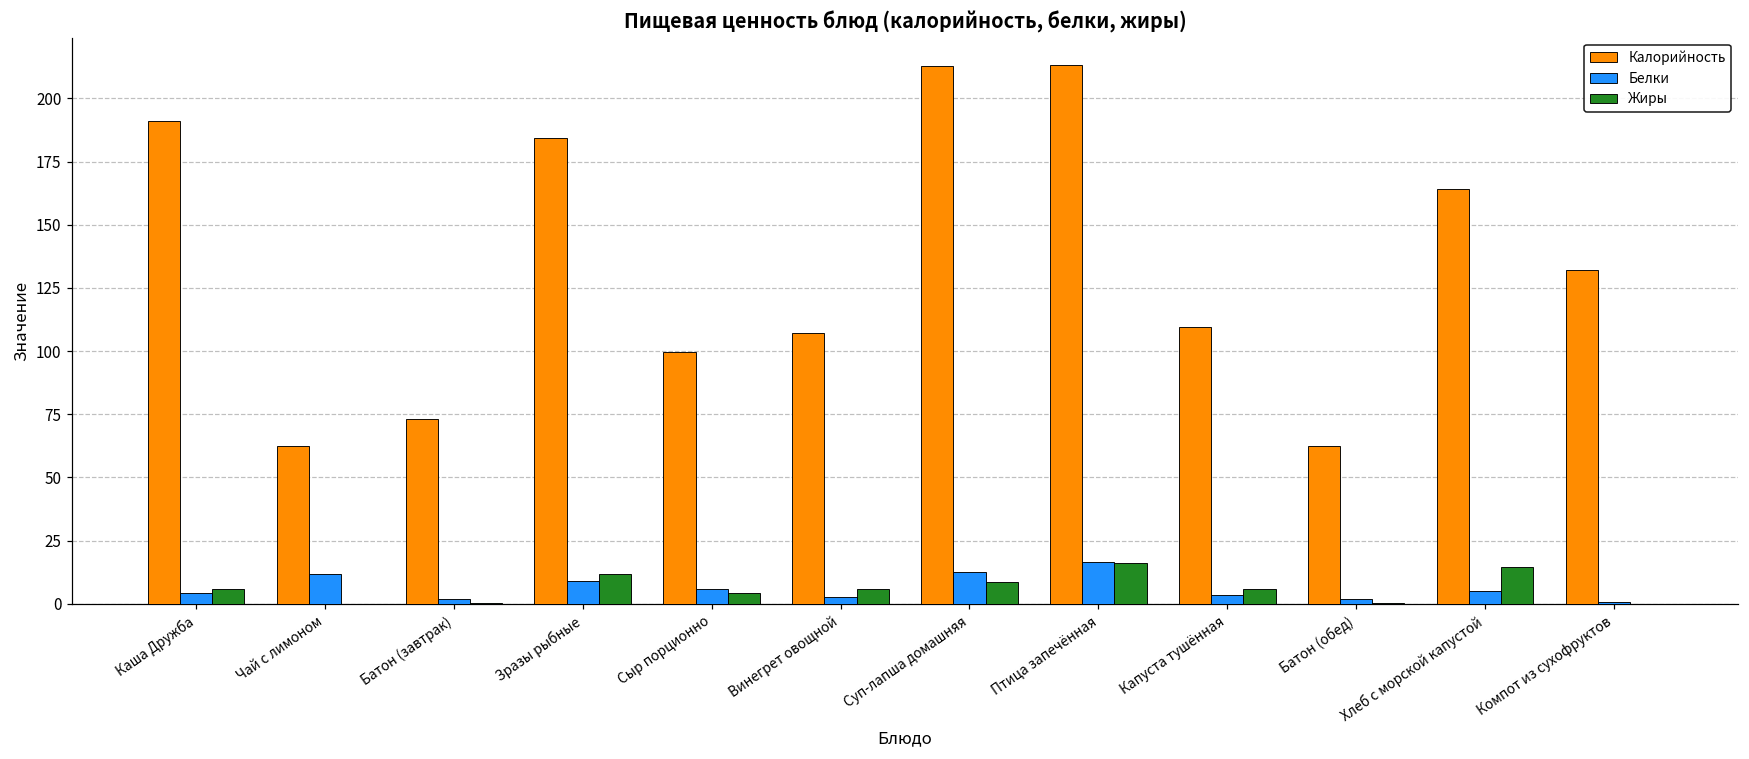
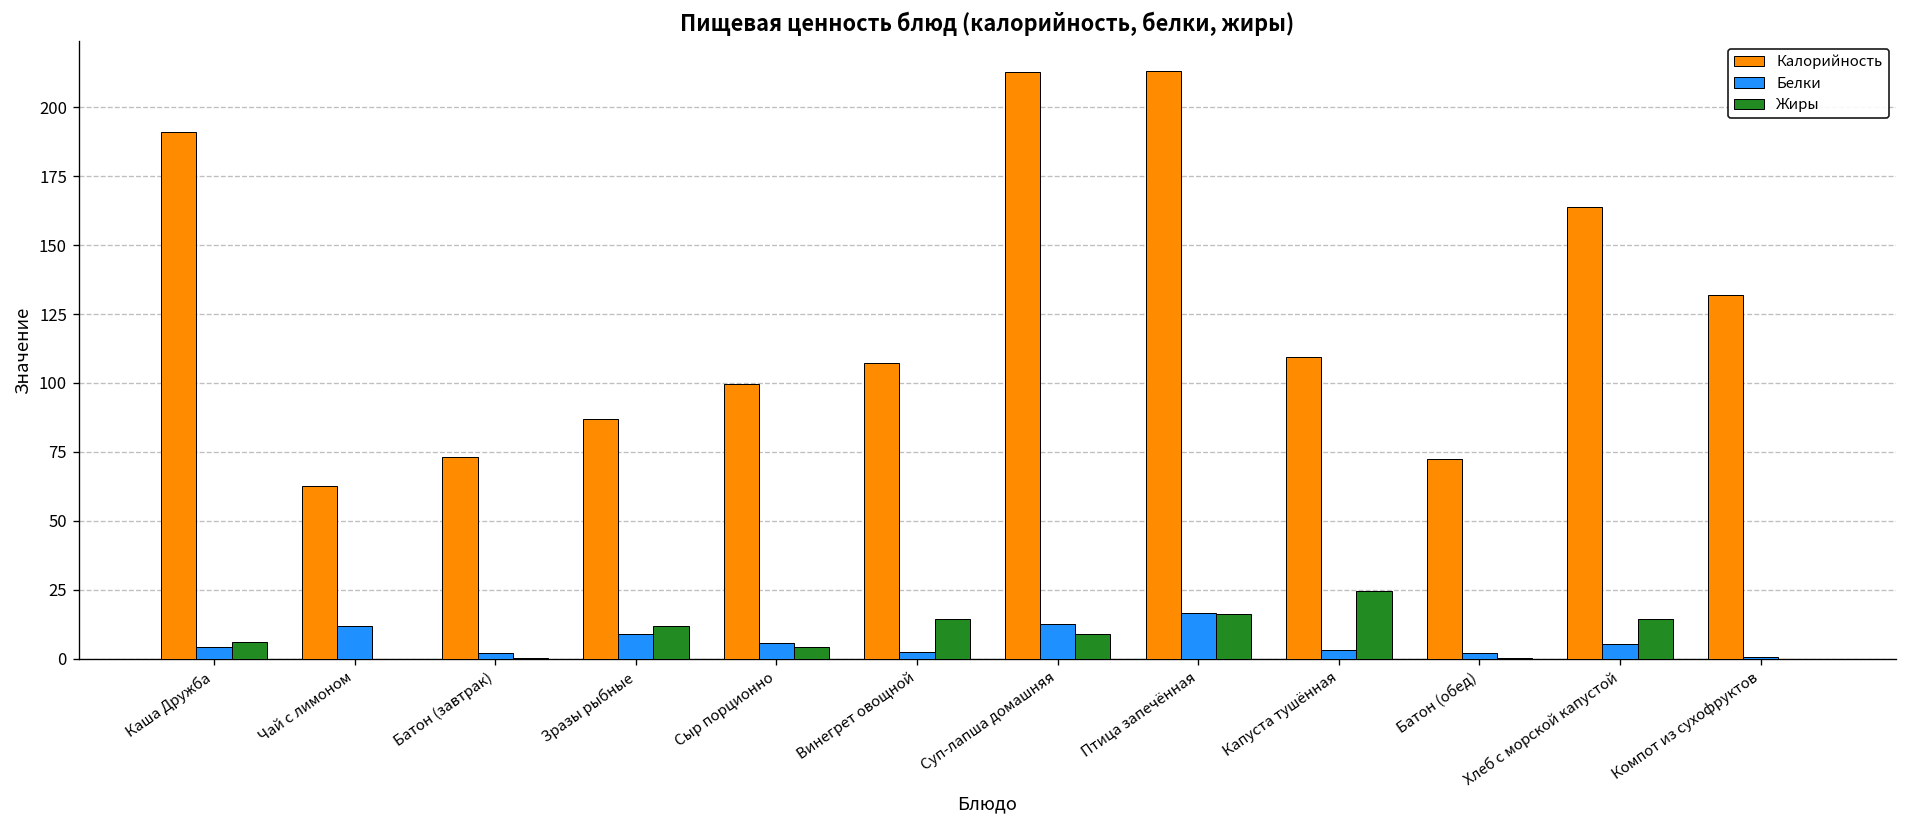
Калорийность, Зразы рыбные: 184 -> 87
Жиры, Винегрет овощной: 6 -> 14
Жиры, Капуста тушённая: 6 -> 24
Калорийность, Батон (обед): 63 -> 73
